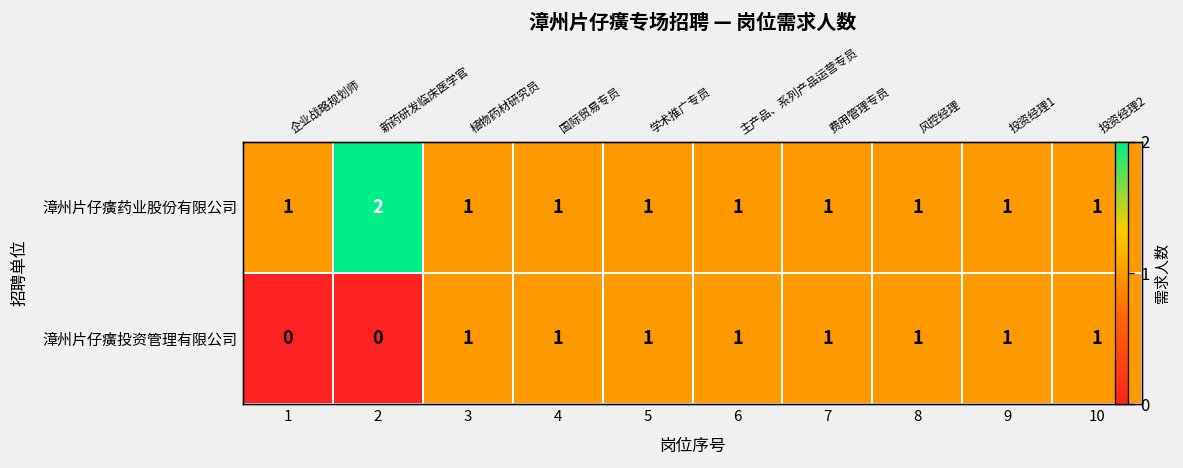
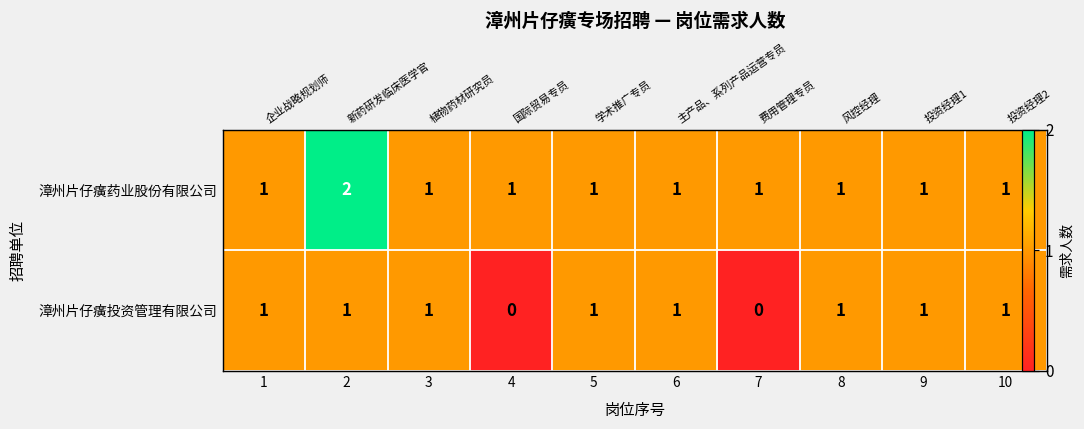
漳州片仔癀投资管理有限公司, 1: 0 -> 1
漳州片仔癀投资管理有限公司, 2: 0 -> 1
漳州片仔癀投资管理有限公司, 4: 1 -> 0
漳州片仔癀投资管理有限公司, 7: 1 -> 0
